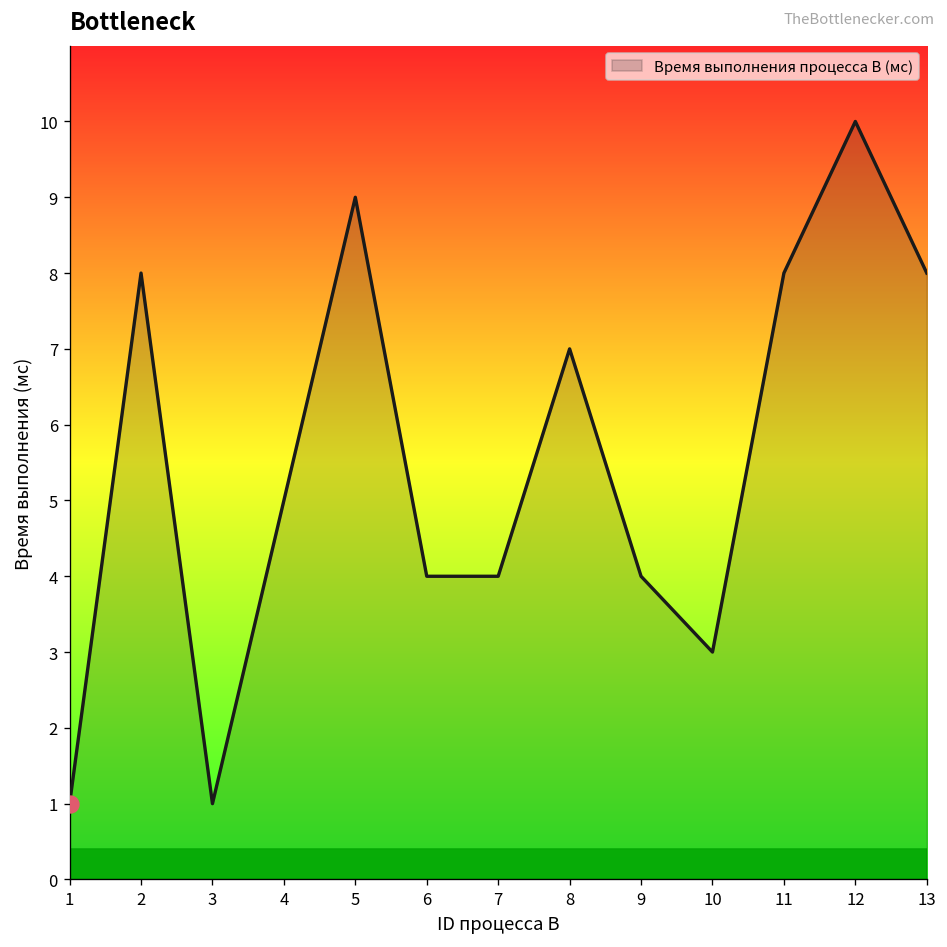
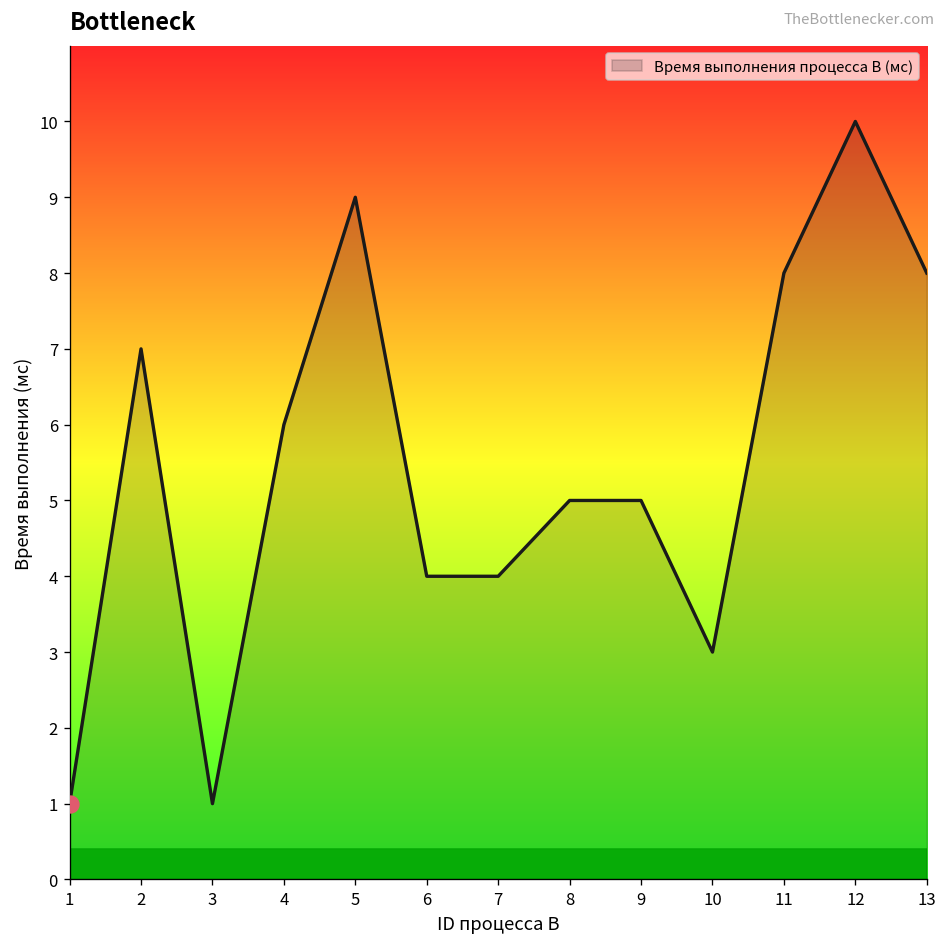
Время выполнения процесса B (мс), 2: 8 -> 7
Время выполнения процесса B (мс), 4: 5 -> 6
Время выполнения процесса B (мс), 8: 7 -> 5
Время выполнения процесса B (мс), 9: 4 -> 5
